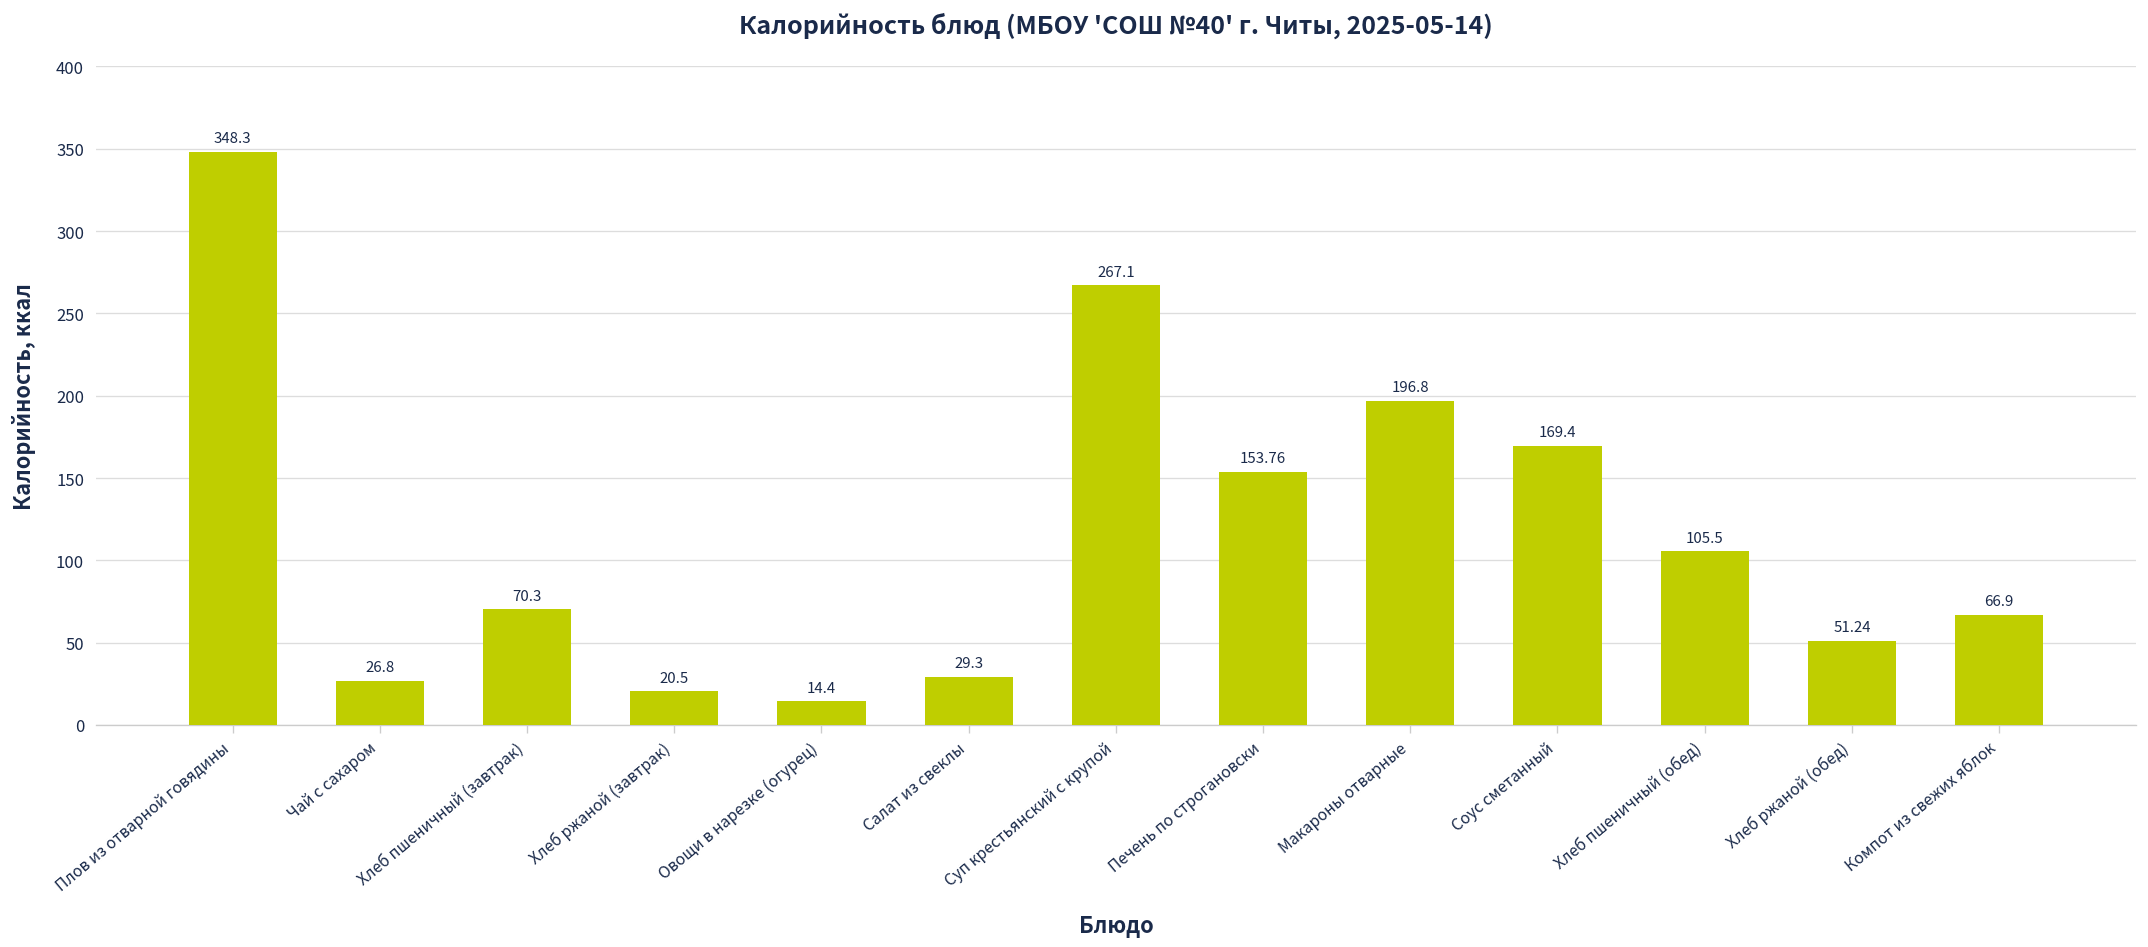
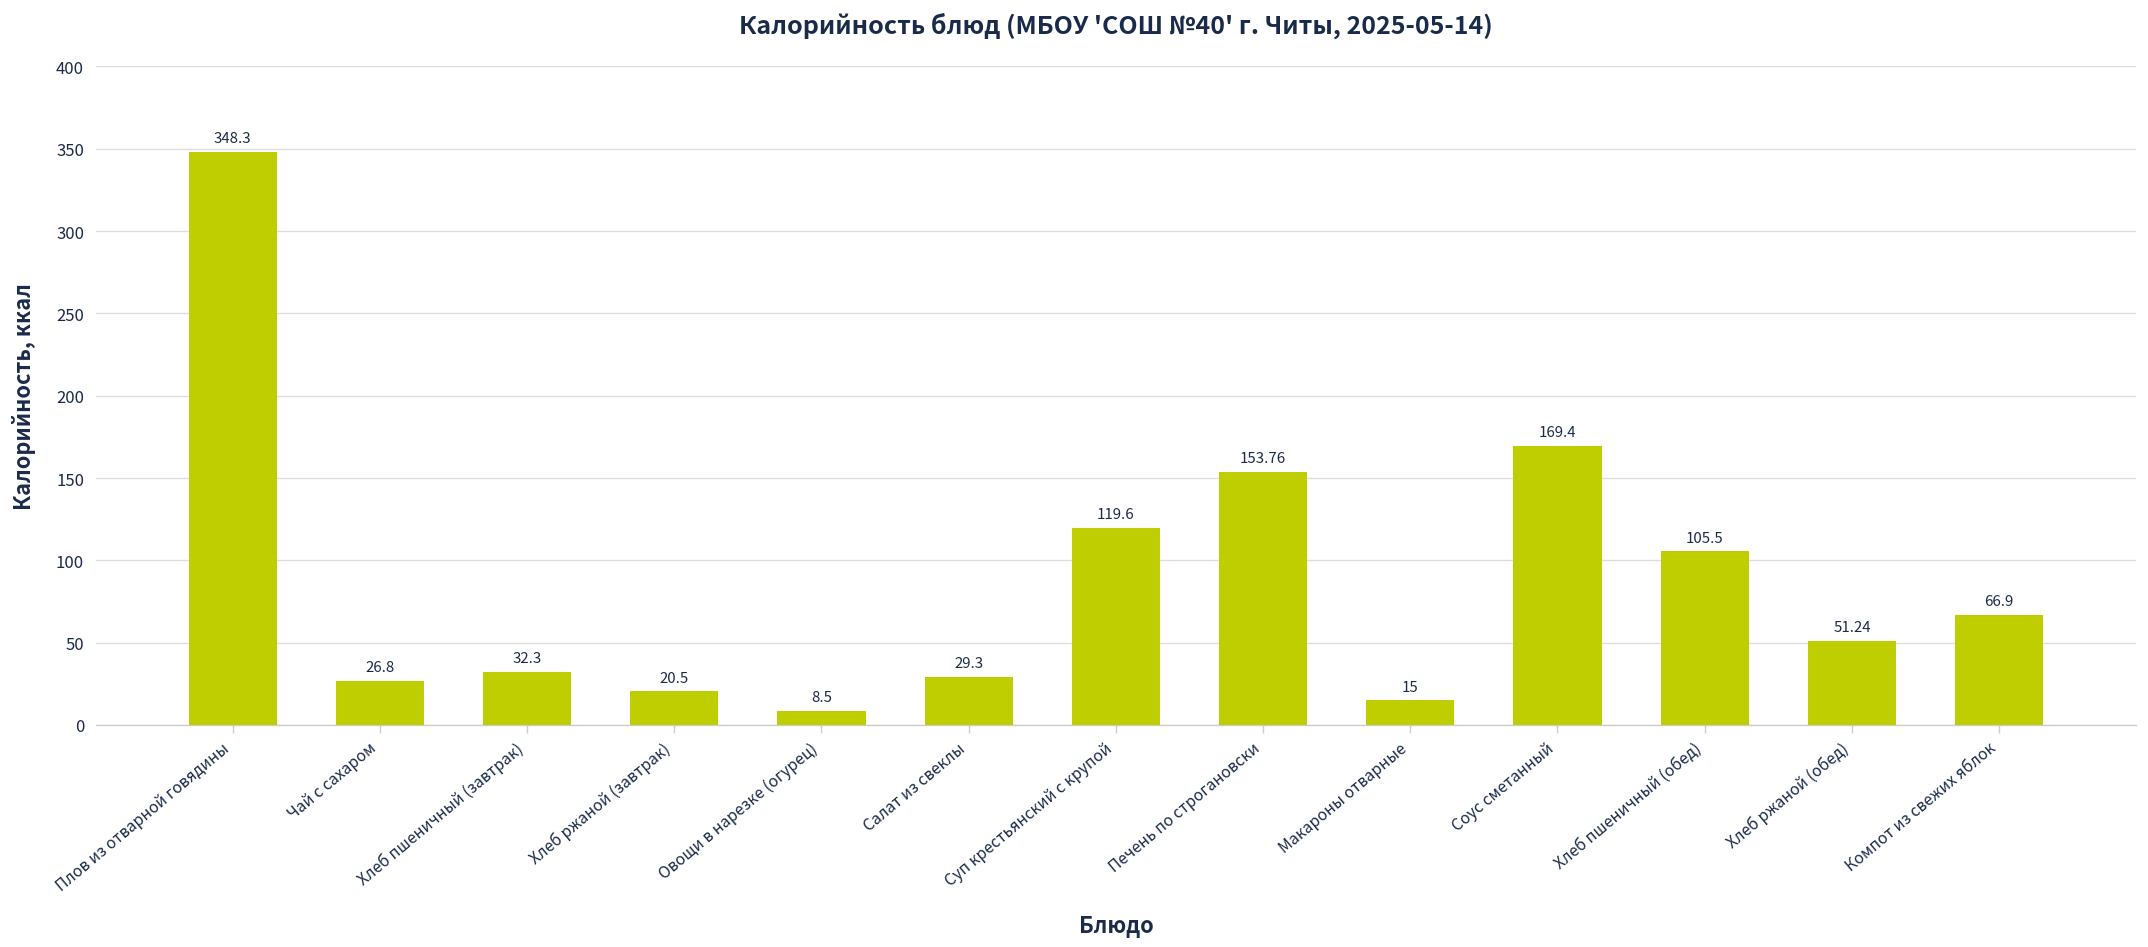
Хлеб пшеничный (завтрак): 70.3 -> 32.3
Овощи в нарезке (огурец): 14.4 -> 8.5
Суп крестьянский с крупой: 267.1 -> 119.6
Макароны отварные: 196.8 -> 15
